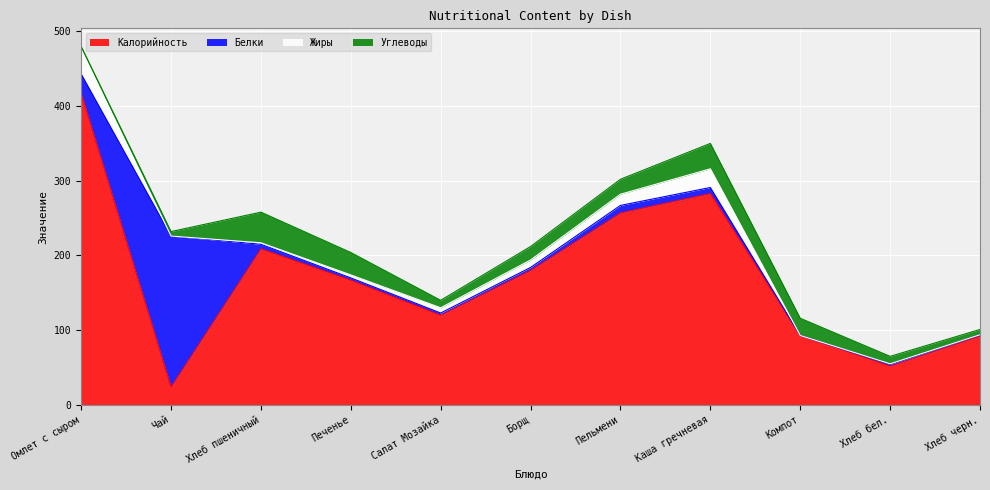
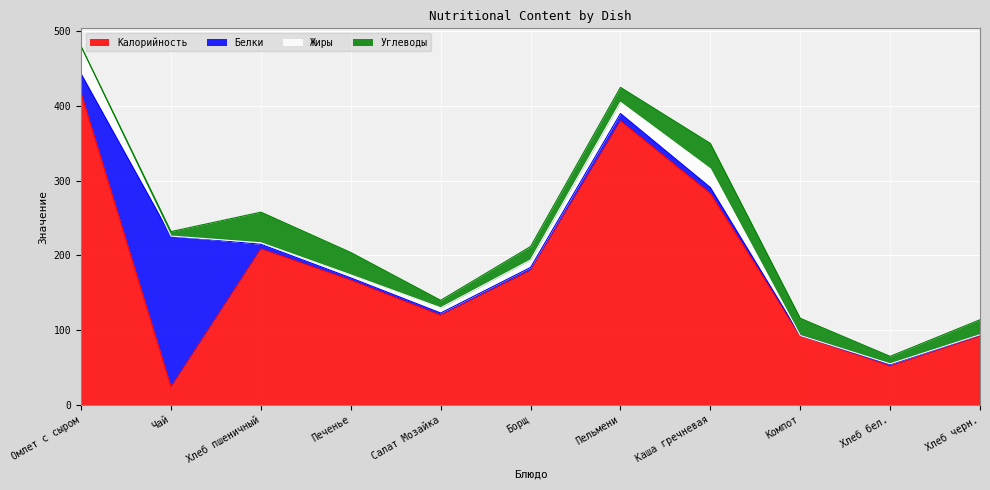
Калорийность, Пельмени: 260 -> 380
Углеводы, Хлеб черн.: 10 -> 20
